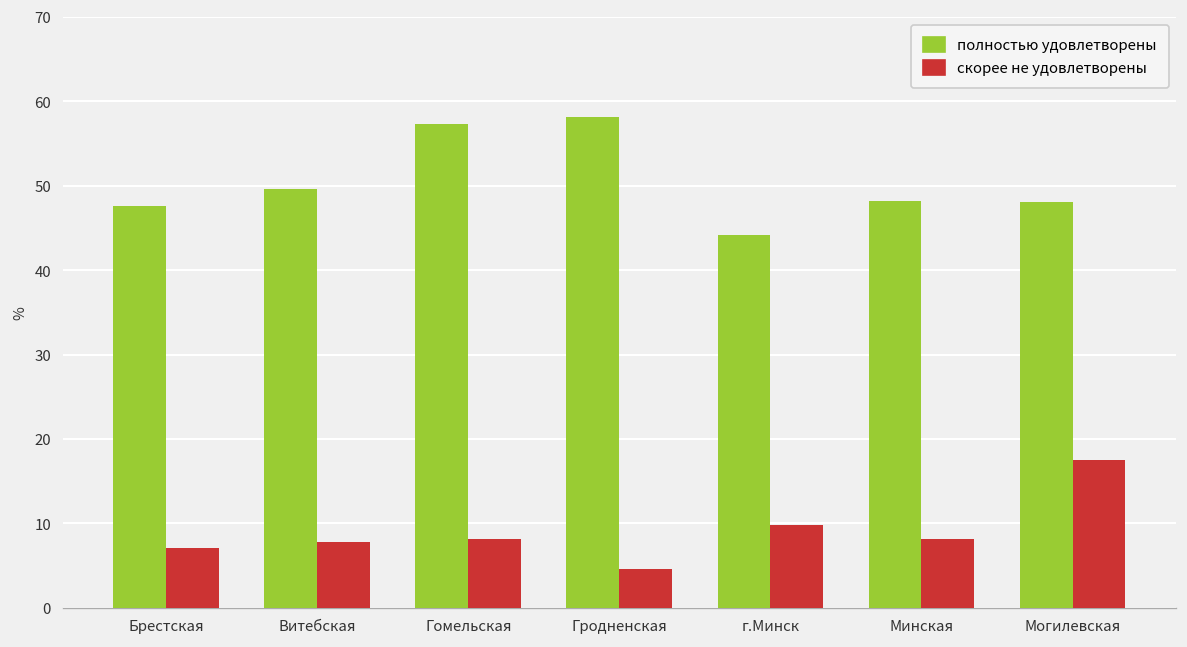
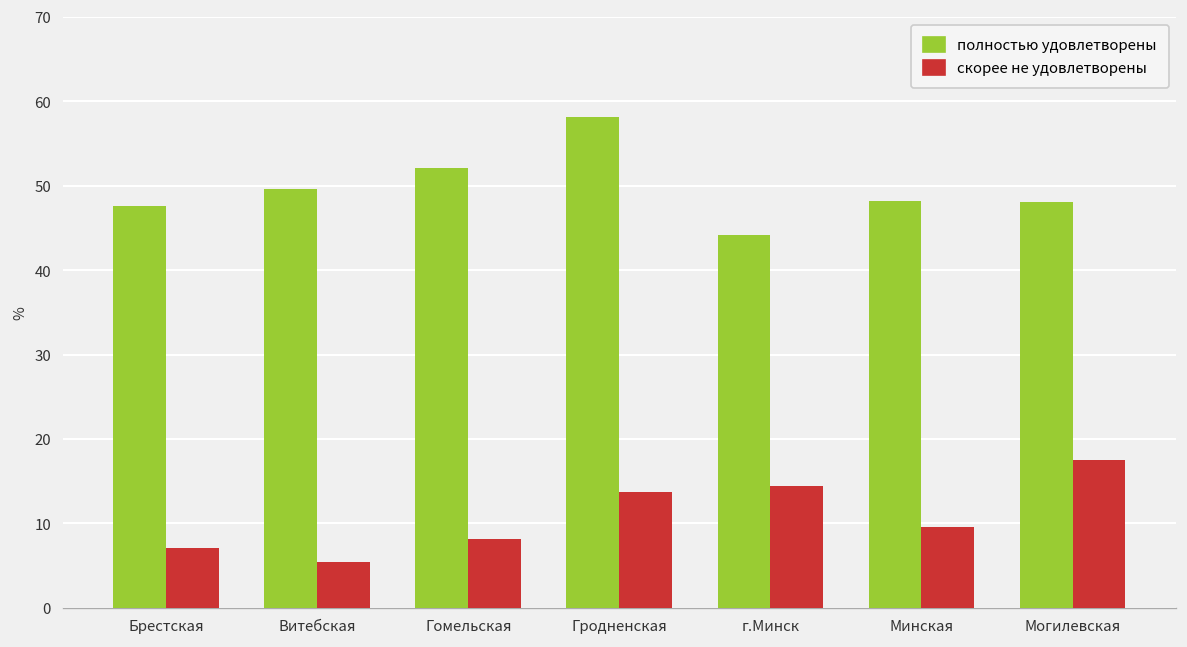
скорее не удовлетворены, Витебская: 8 -> 5
полностью удовлетворены, Гомельская: 57 -> 52
скорее не удовлетворены, Гродненская: 5 -> 14
скорее не удовлетворены, г.Минск: 10 -> 14
скорее не удовлетворены, Минская: 8 -> 10
